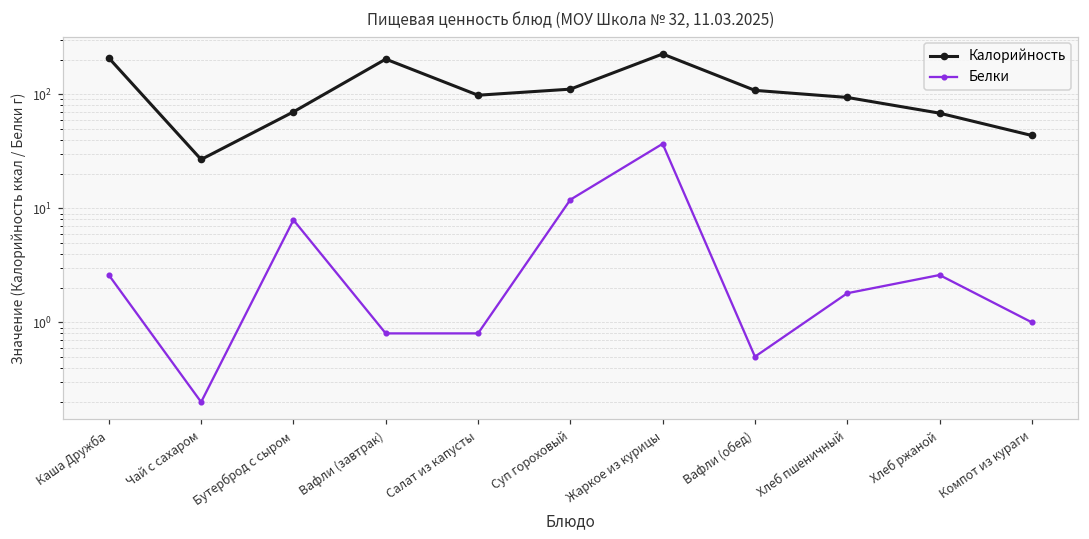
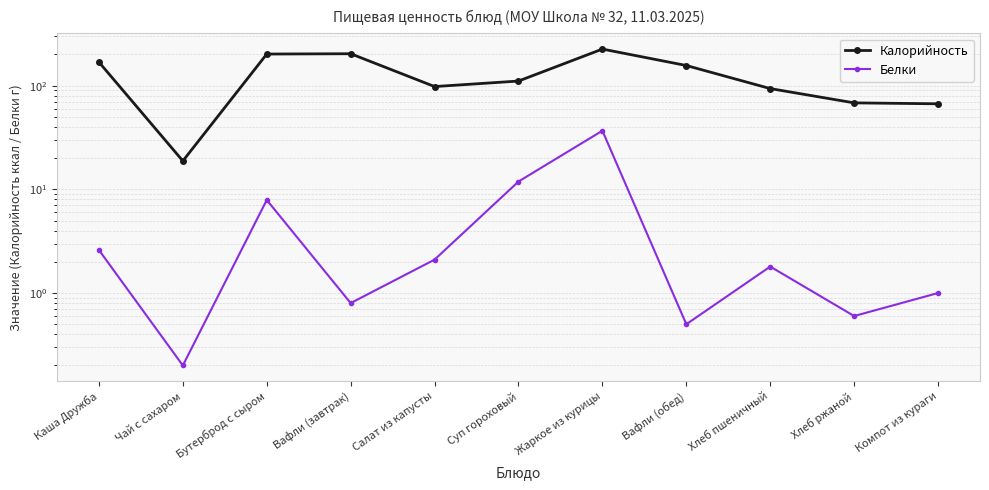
Калорийность, Каша Дружба: 210 -> 170
Калорийность, Чай с сахаром: 27 -> 19
Калорийность, Бутерброд с сыром: 70 -> 200
Белки, Салат из капусты: 0.8 -> 2.1
Калорийность, Вафли (обед): 110 -> 160
Белки, Хлеб ржаной: 2.6 -> 0.6
Калорийность, Компот из кураги: 44 -> 70
